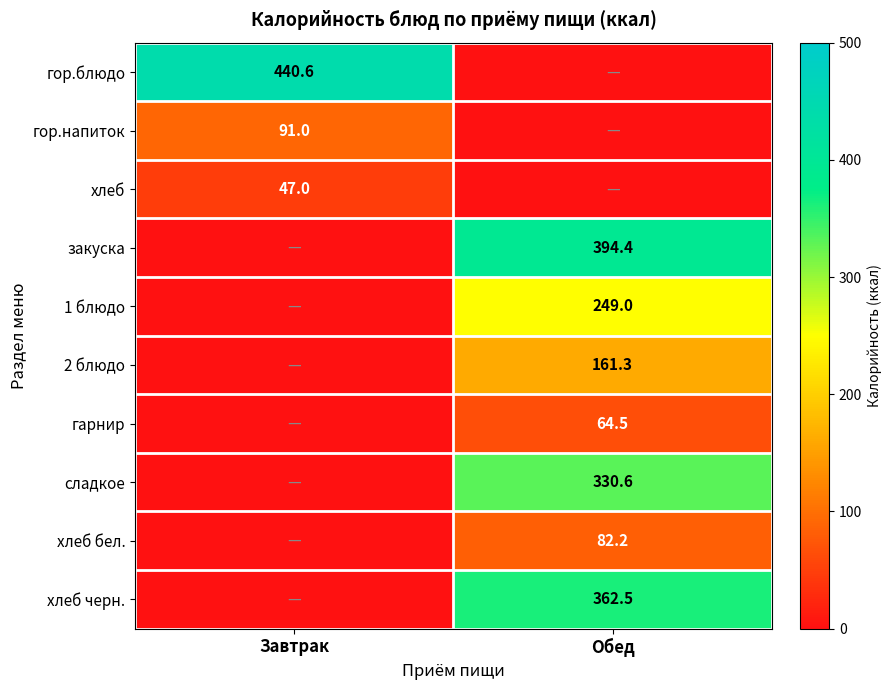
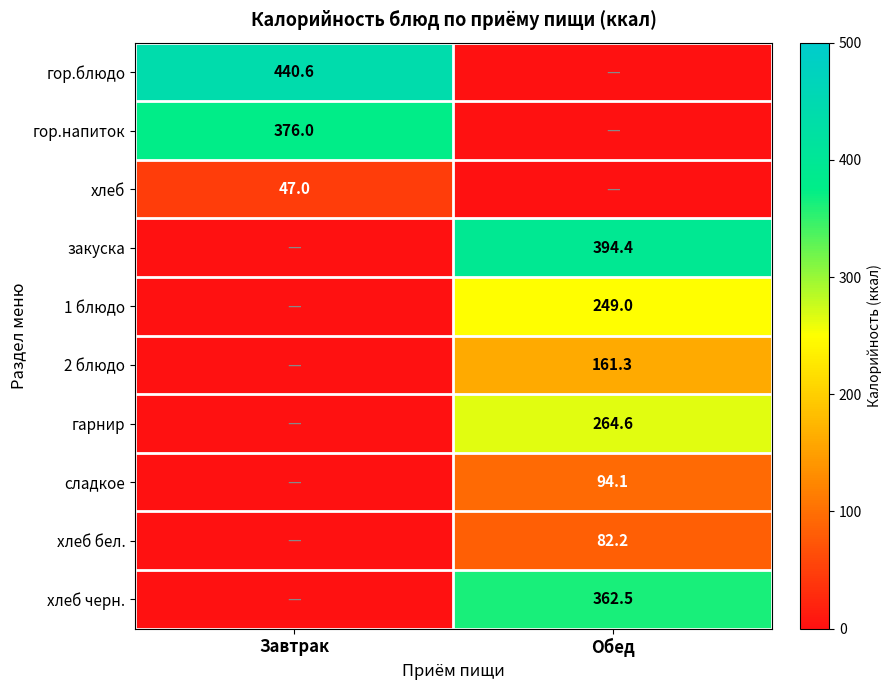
гор.напиток, Завтрак: 91.0 -> 376.0
гарнир, Обед: 64.5 -> 264.6
сладкое, Обед: 330.6 -> 94.1
